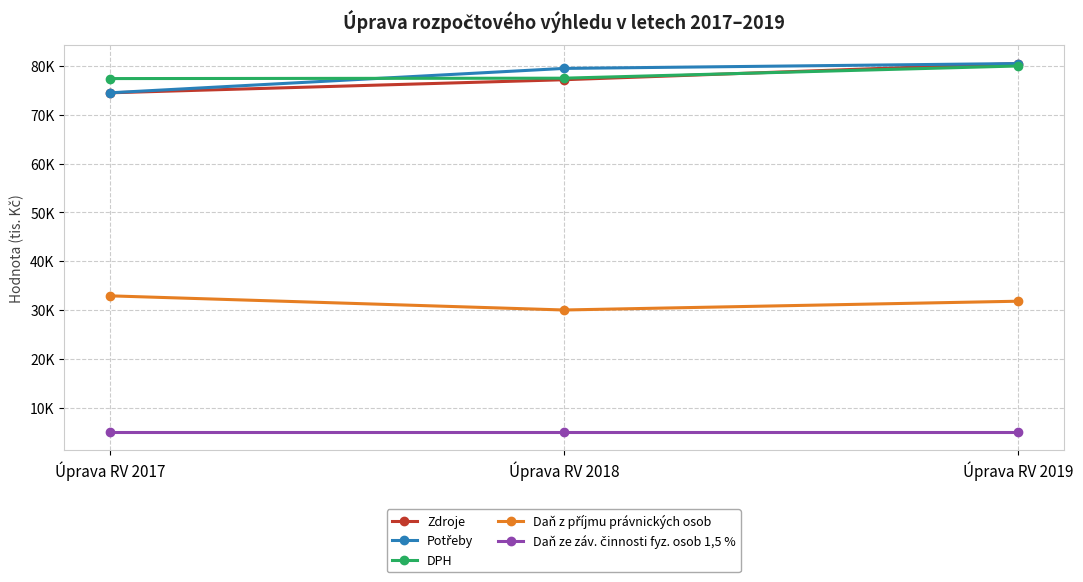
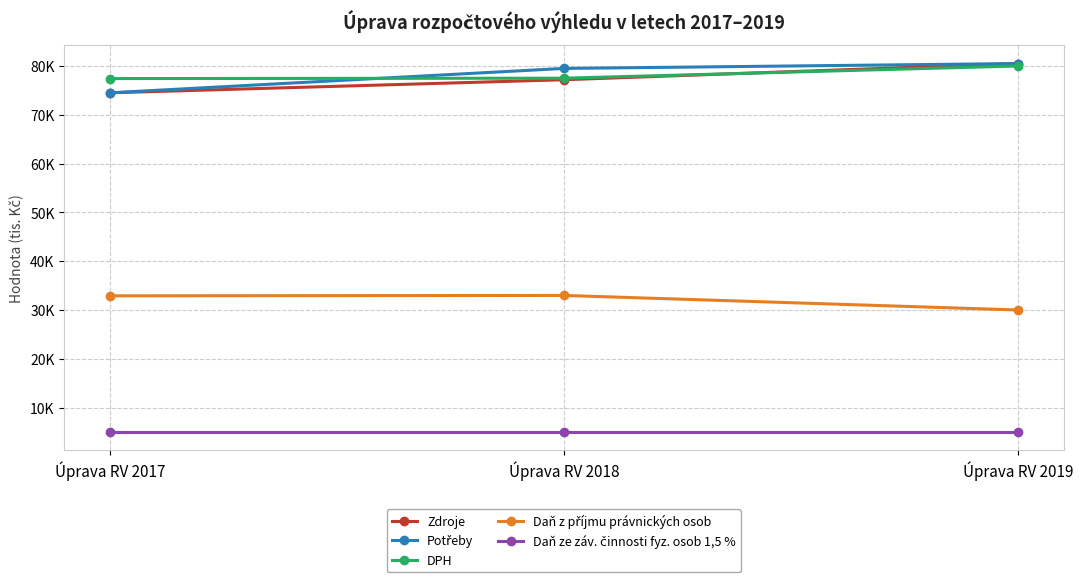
Daň z příjmu právnických osob, Úprava RV 2018: 30000 -> 33000
Daň z příjmu právnických osob, Úprava RV 2019: 32000 -> 30000
